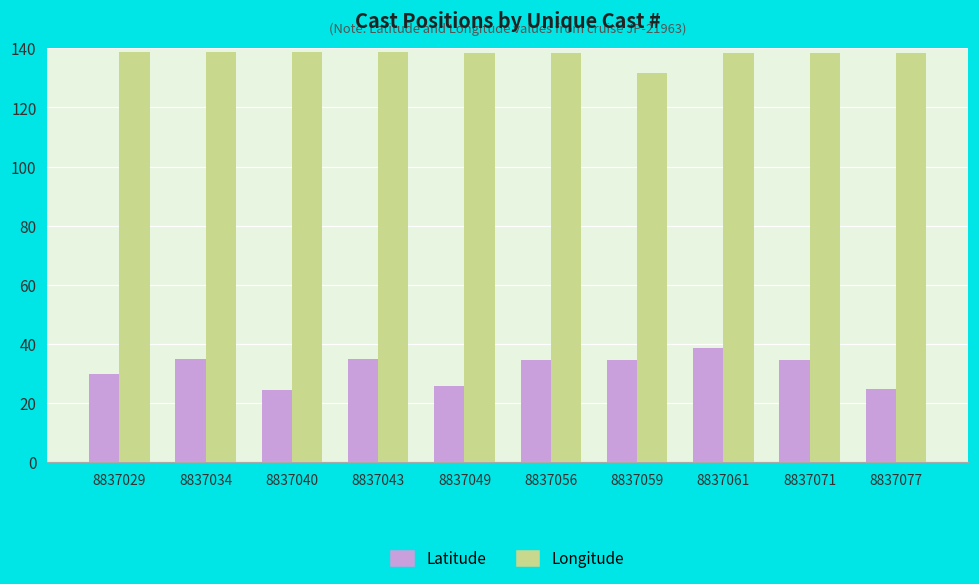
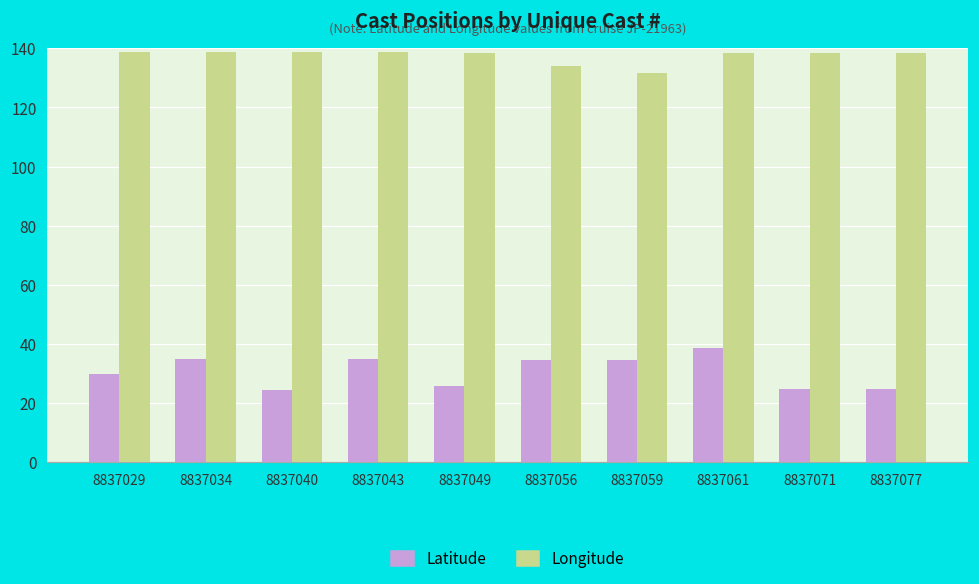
Longitude, 8837056: 138 -> 134
Latitude, 8837071: 35 -> 25
